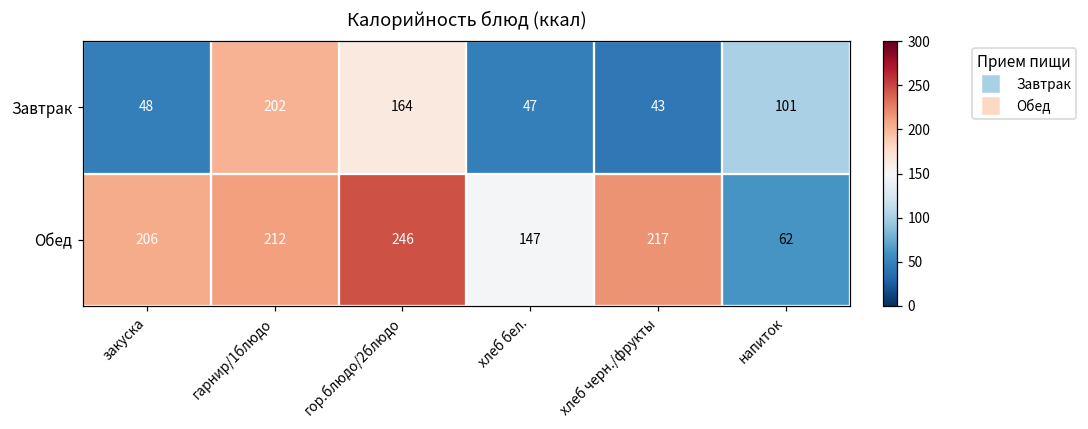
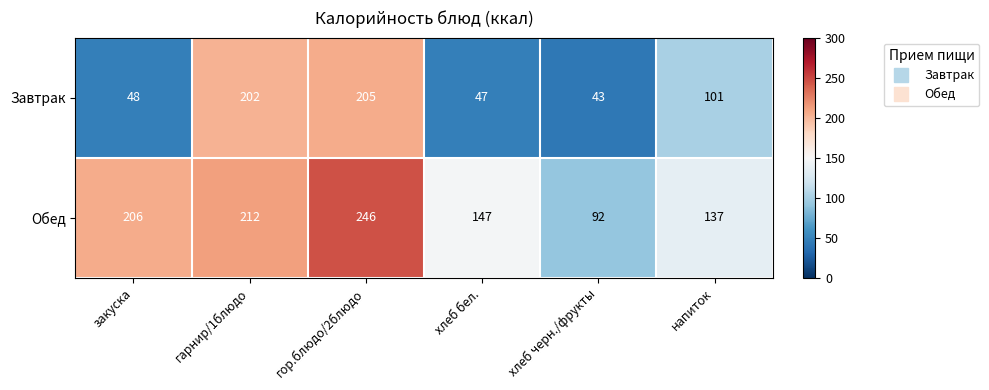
Завтрак, гор.блюдо/2блюдо: 164 -> 205
Обед, хлеб черн./фрукты: 217 -> 92
Обед, напиток: 62 -> 137
